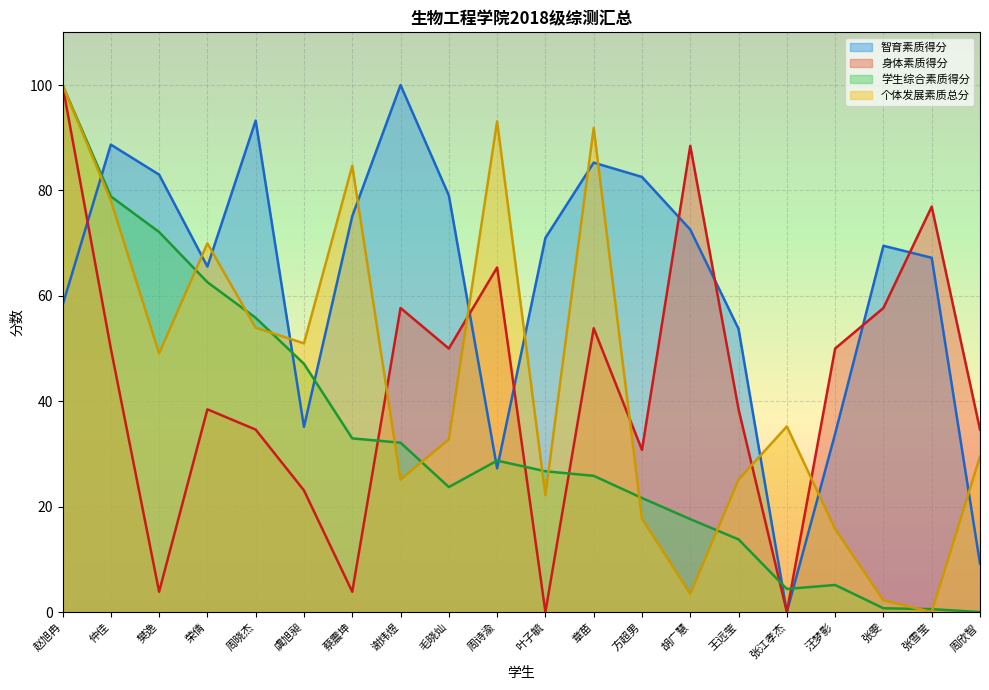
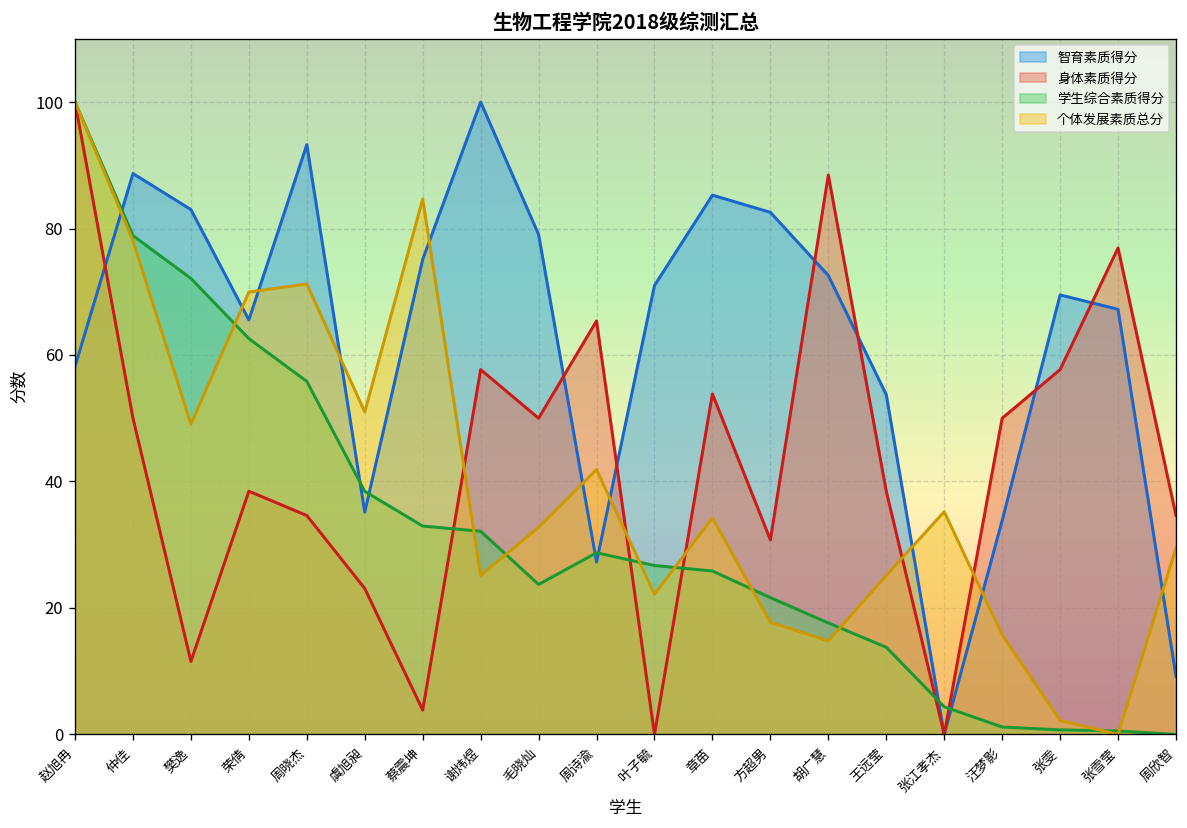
身体素质得分, 樊逸: 4 -> 12
个体发展素质总分, 周晓杰: 54 -> 71
学生综合素质得分, 虞旭昶: 47 -> 38
个体发展素质总分, 周诗渝: 93 -> 42
个体发展素质总分, 章苗: 92 -> 34
个体发展素质总分, 胡广慧: 3 -> 15
学生综合素质得分, 汪梦影: 5 -> 1
